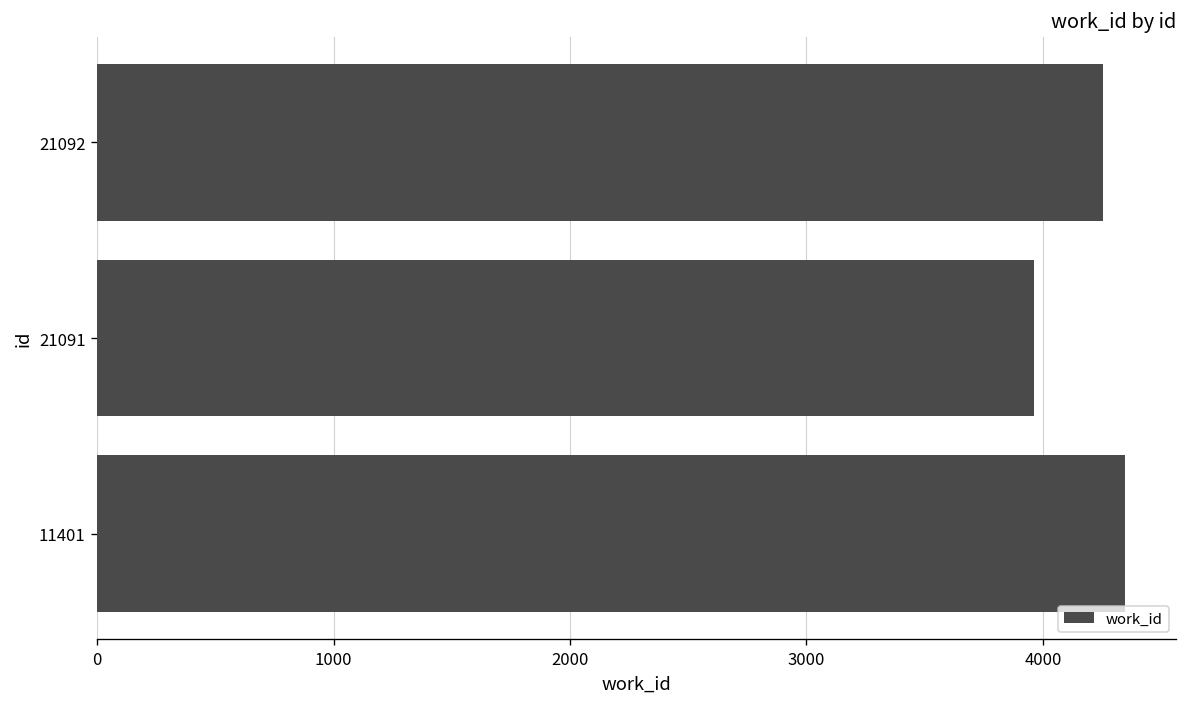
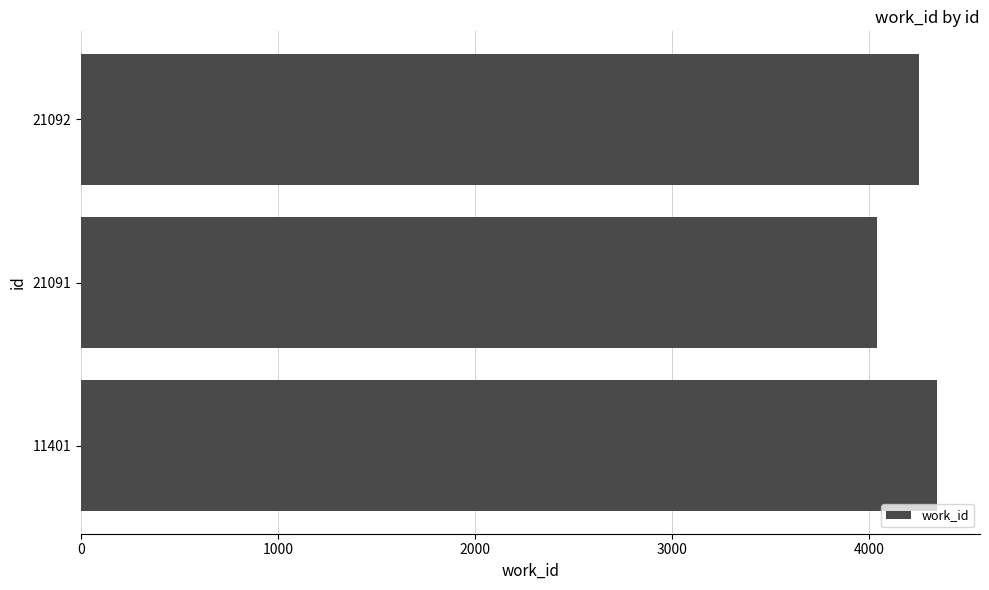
21091: 3960 -> 4040
